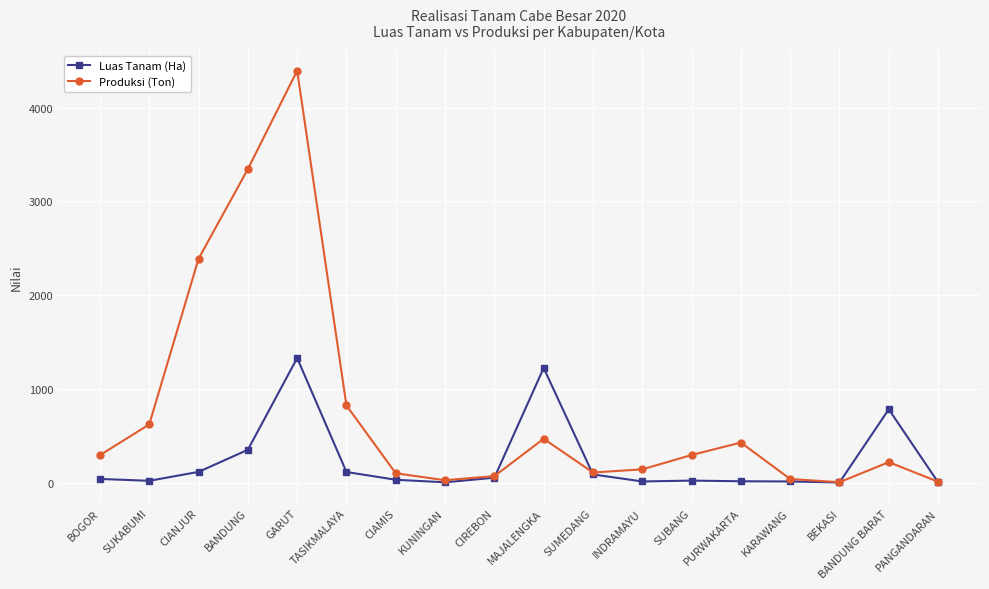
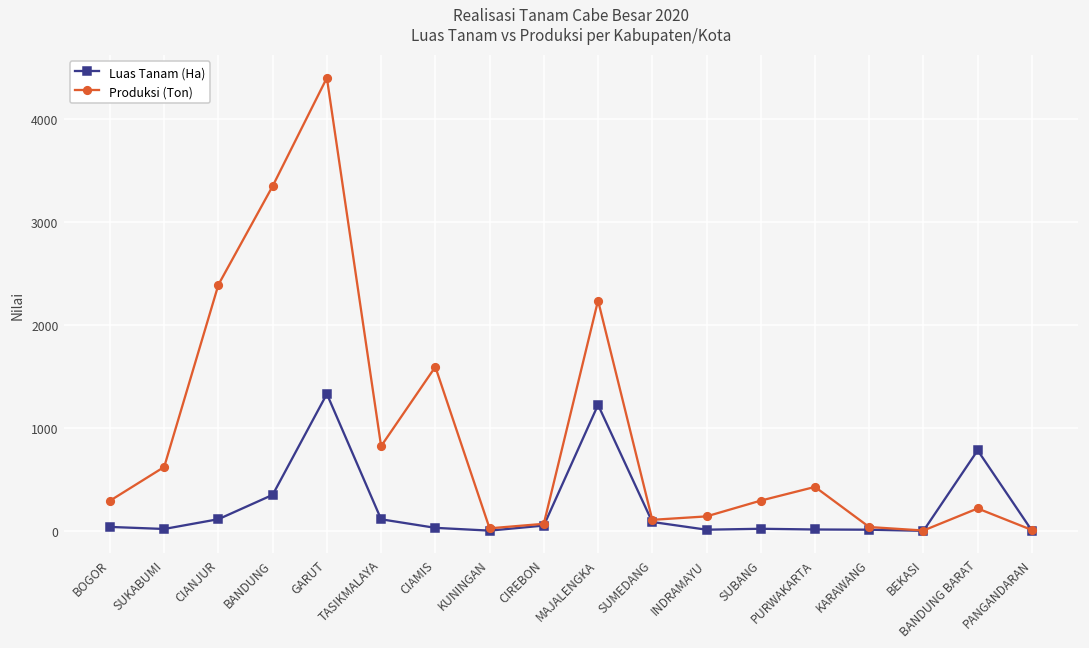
Produksi (Ton), CIAMIS: 100 -> 1600
Produksi (Ton), MAJALENGKA: 500 -> 2200
